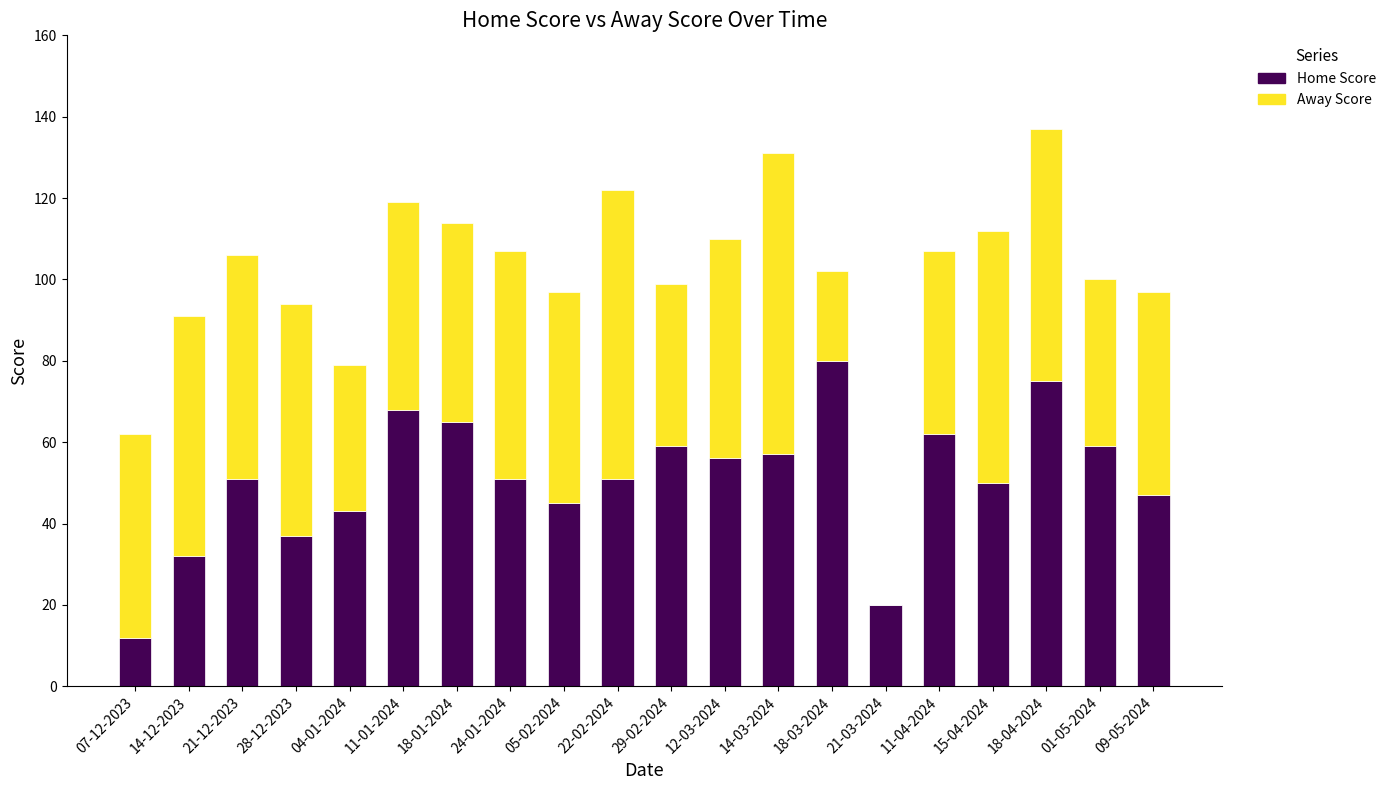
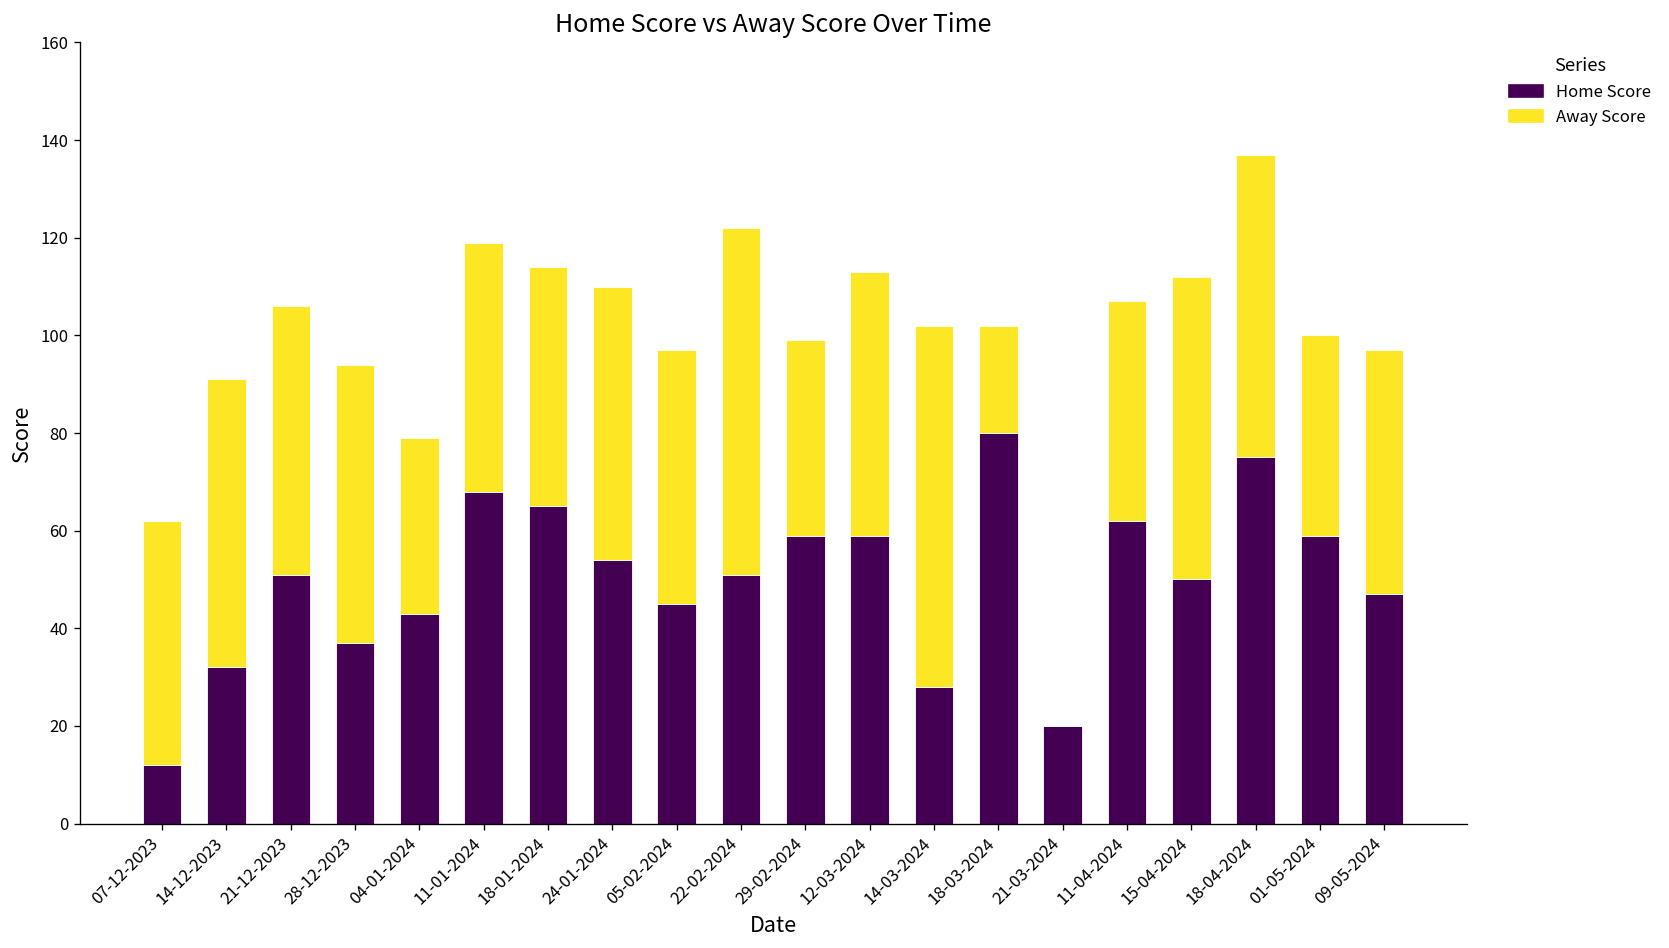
Home Score, 24-01-2024: 51 -> 54
Home Score, 12-03-2024: 56 -> 59
Home Score, 14-03-2024: 57 -> 28
